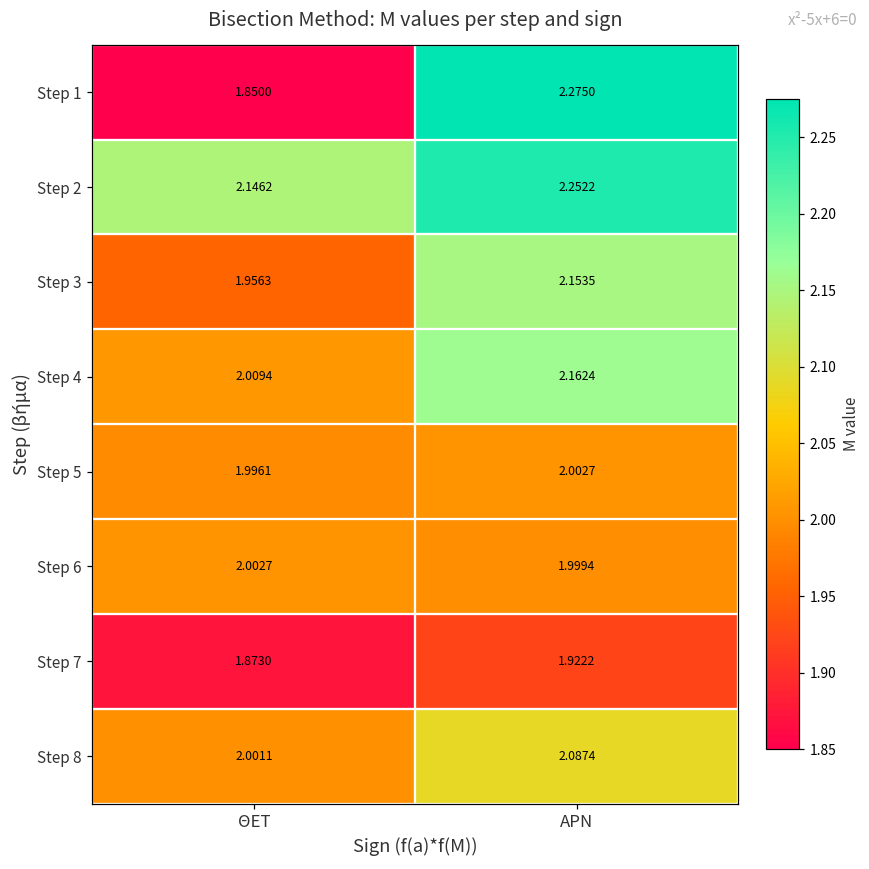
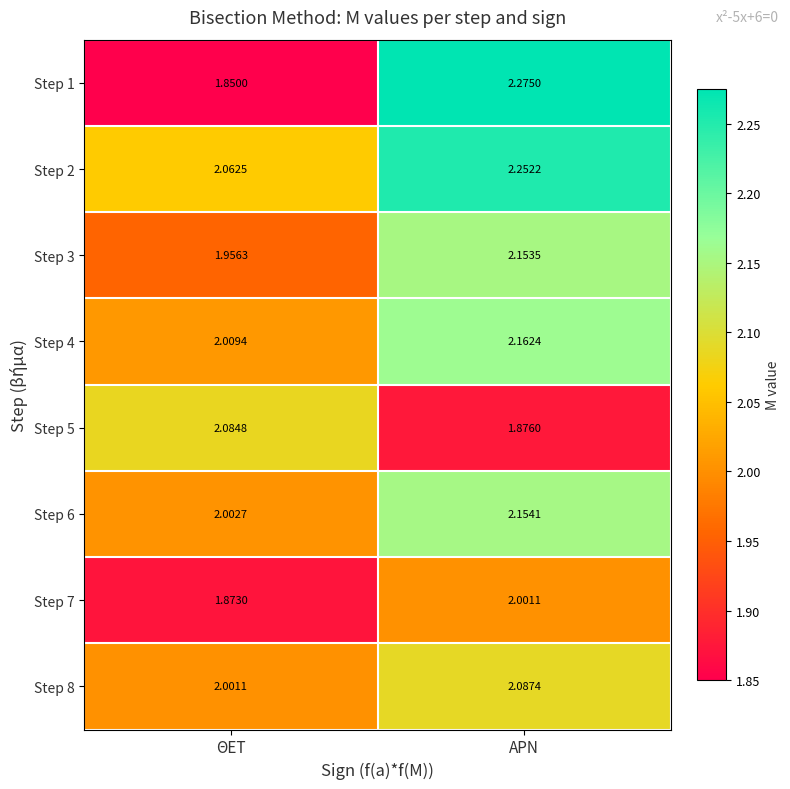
Step 2, ΘΕΤ: 2.1462 -> 2.0625
Step 5, ΘΕΤ: 1.9961 -> 2.0848
Step 5, ΑΡΝ: 2.0027 -> 1.8760
Step 6, ΑΡΝ: 1.9994 -> 2.1541
Step 7, ΑΡΝ: 1.9222 -> 2.0011
